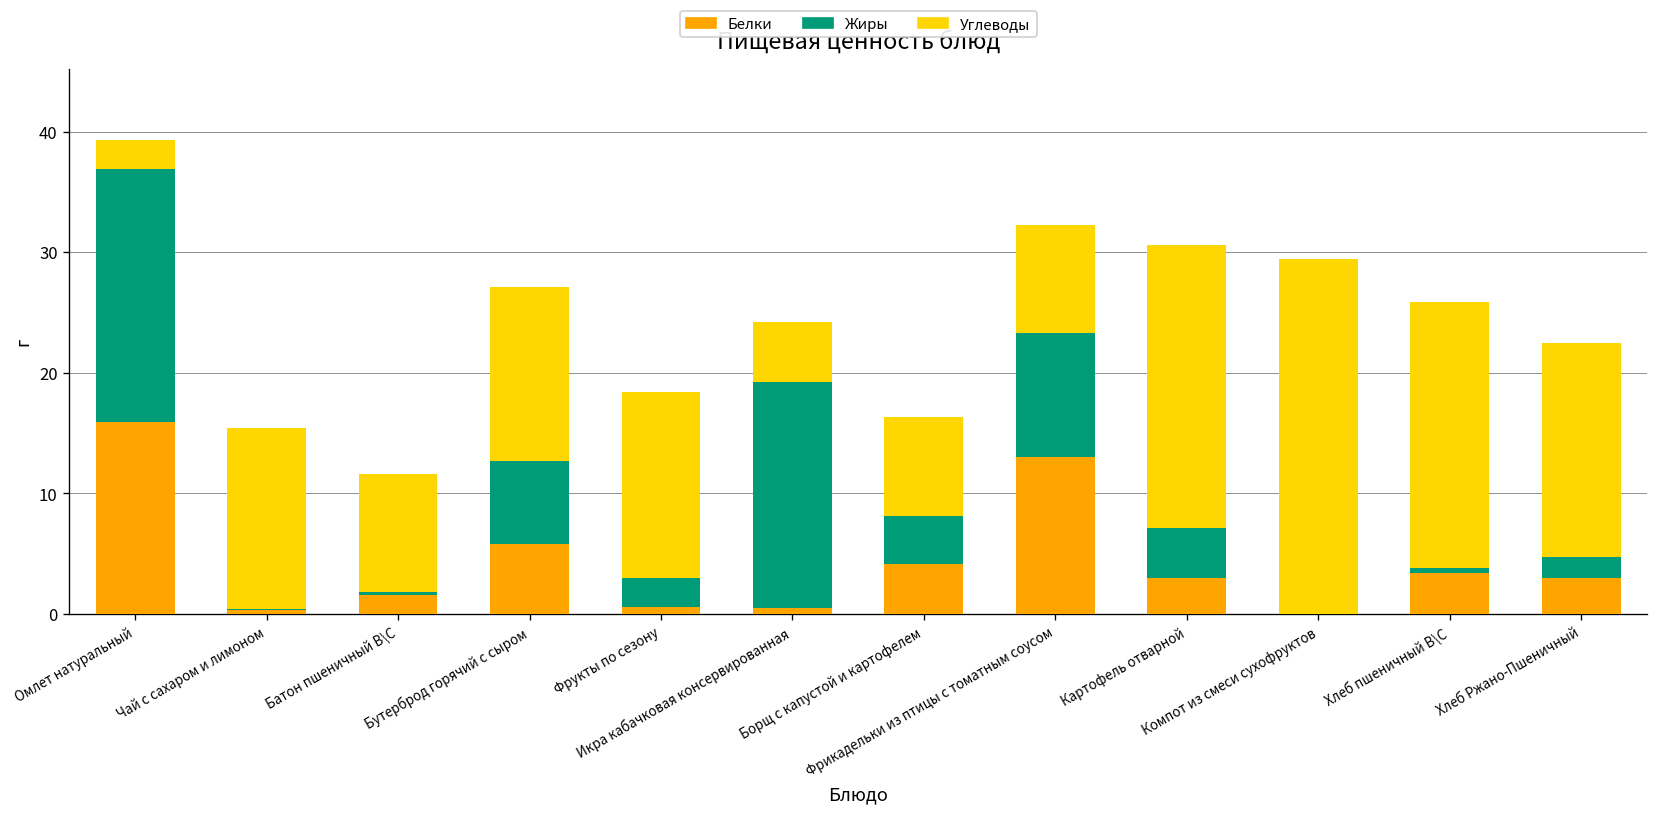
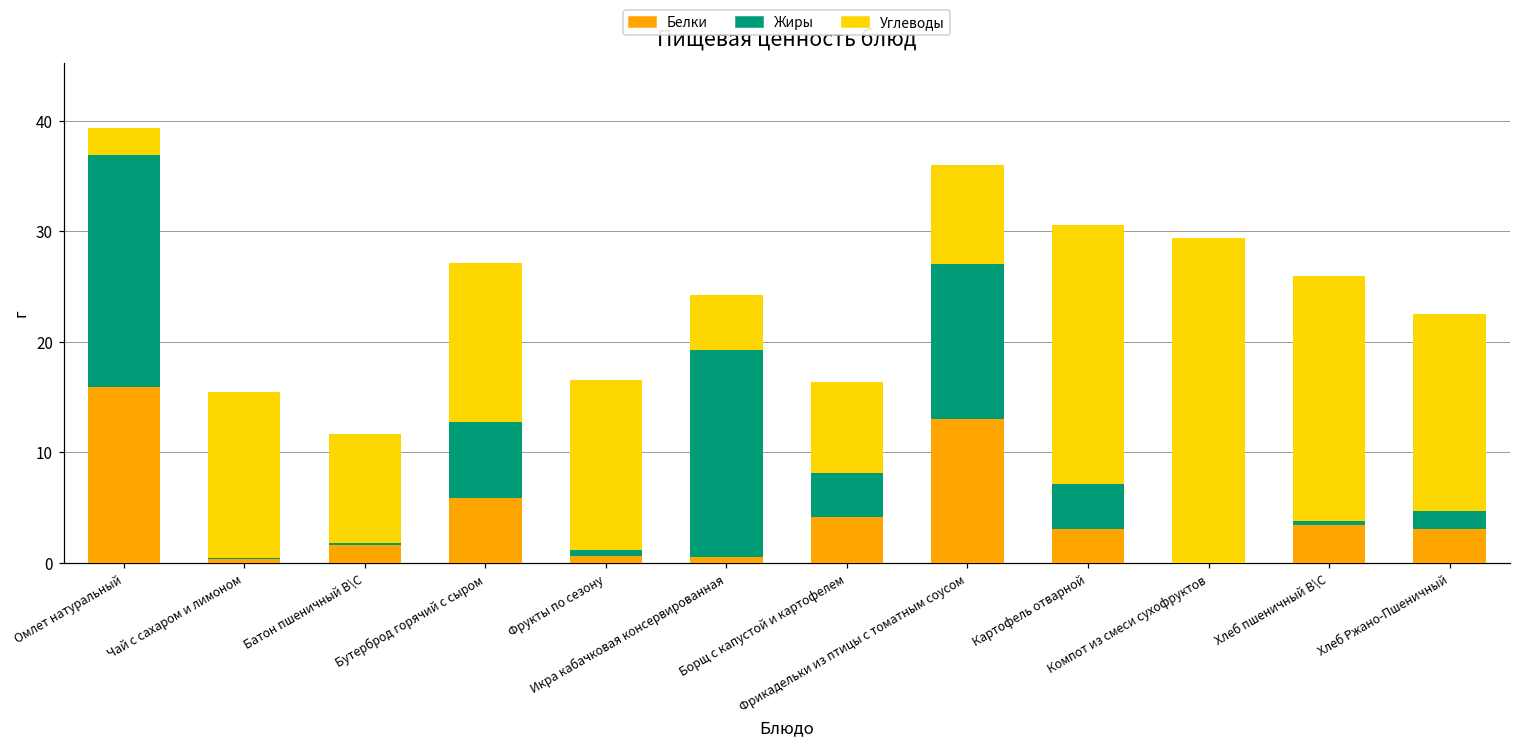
Жиры, Фрукты по сезону: 2.4 -> 0.5
Жиры, Фрикадельки из птицы с томатным соусом: 10.3 -> 14.0
